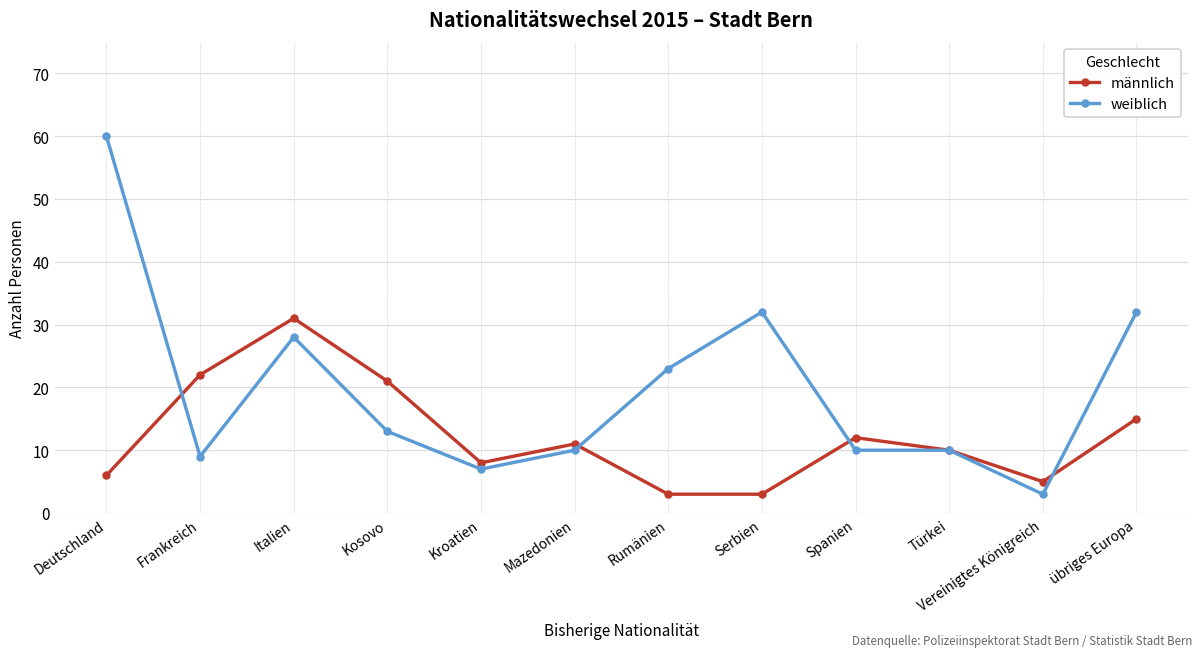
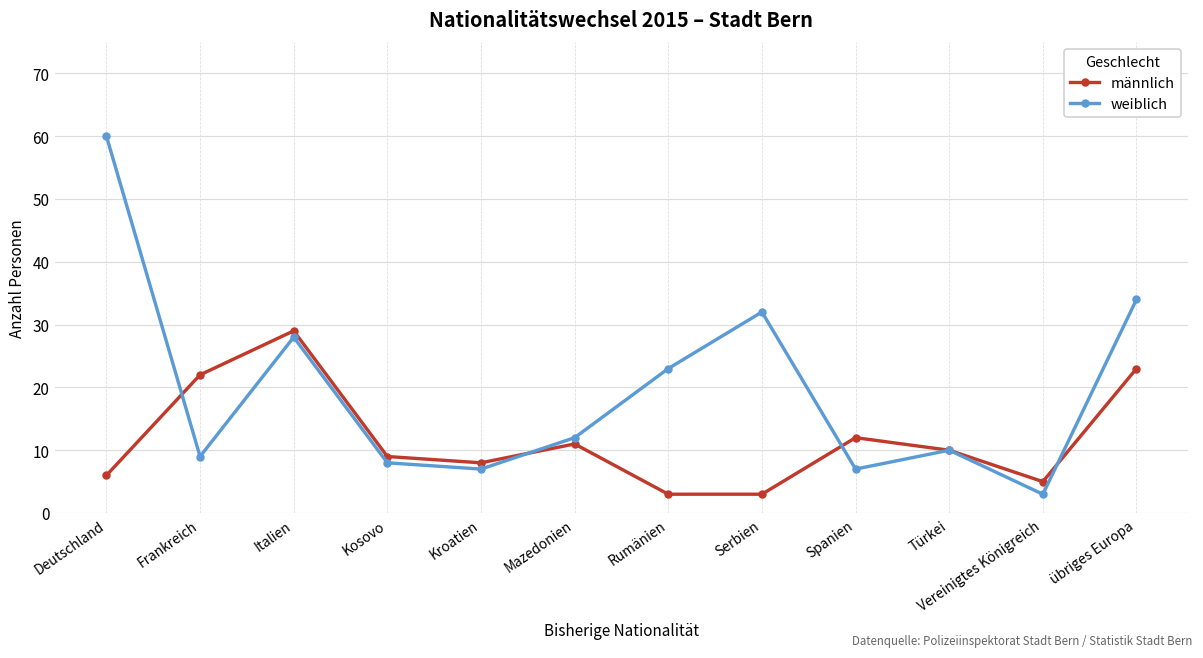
männlich, Italien: 31 -> 29
männlich, Kosovo: 21 -> 9
weiblich, Kosovo: 13 -> 8
weiblich, Mazedonien: 10 -> 12
weiblich, Spanien: 10 -> 7
männlich, übriges Europa: 15 -> 23
weiblich, übriges Europa: 32 -> 34
